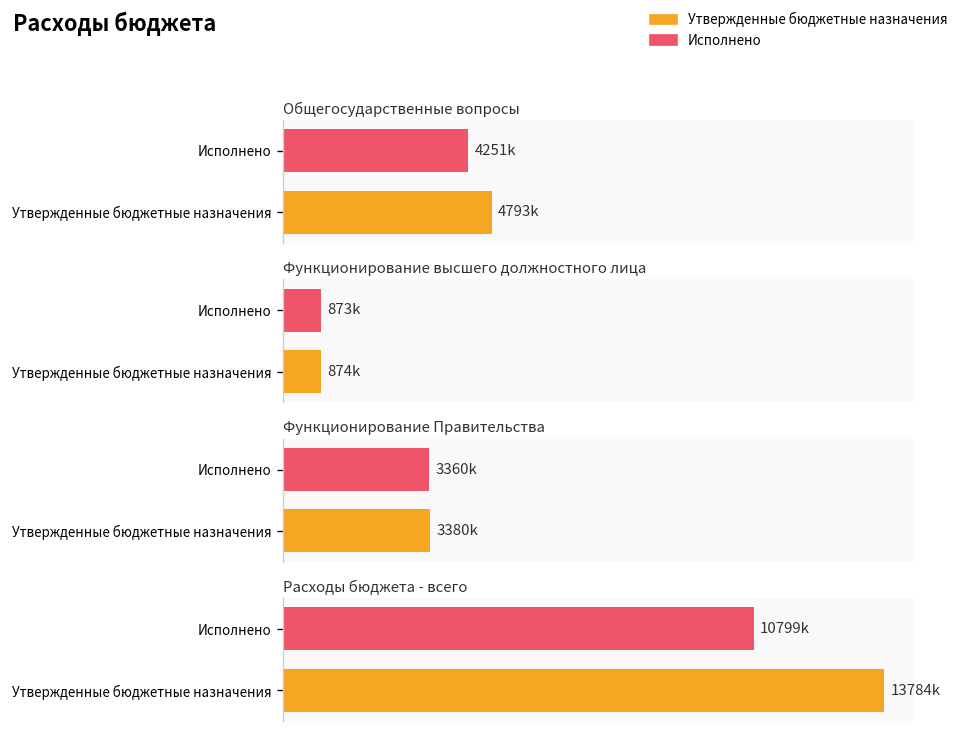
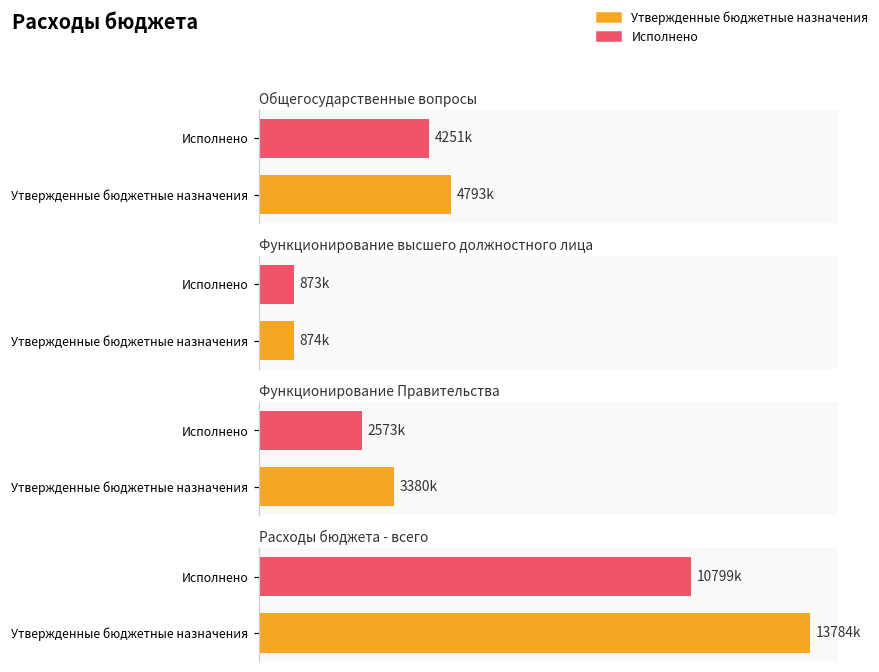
Функционирование Правительства, Исполнено: 3360k -> 2573k
